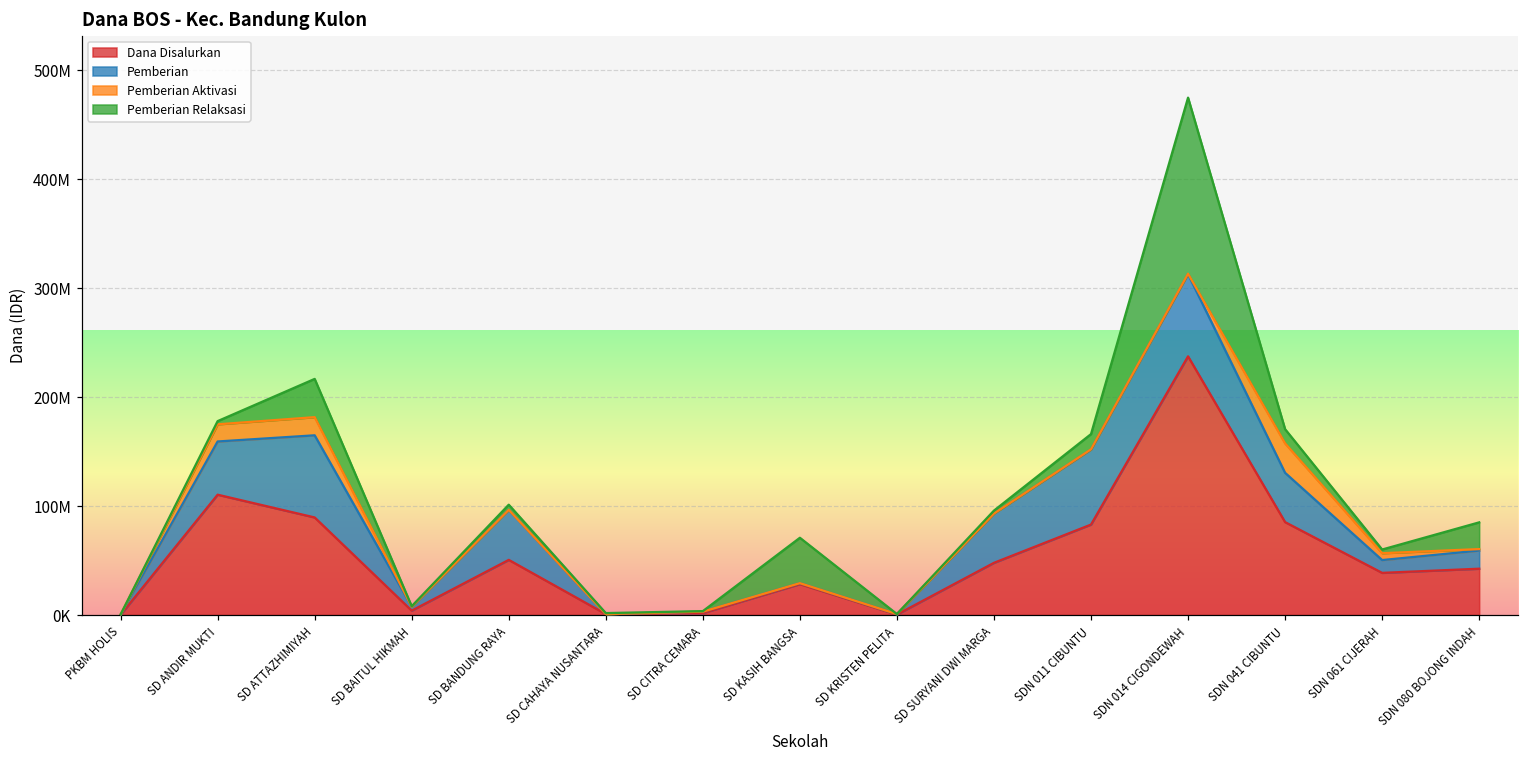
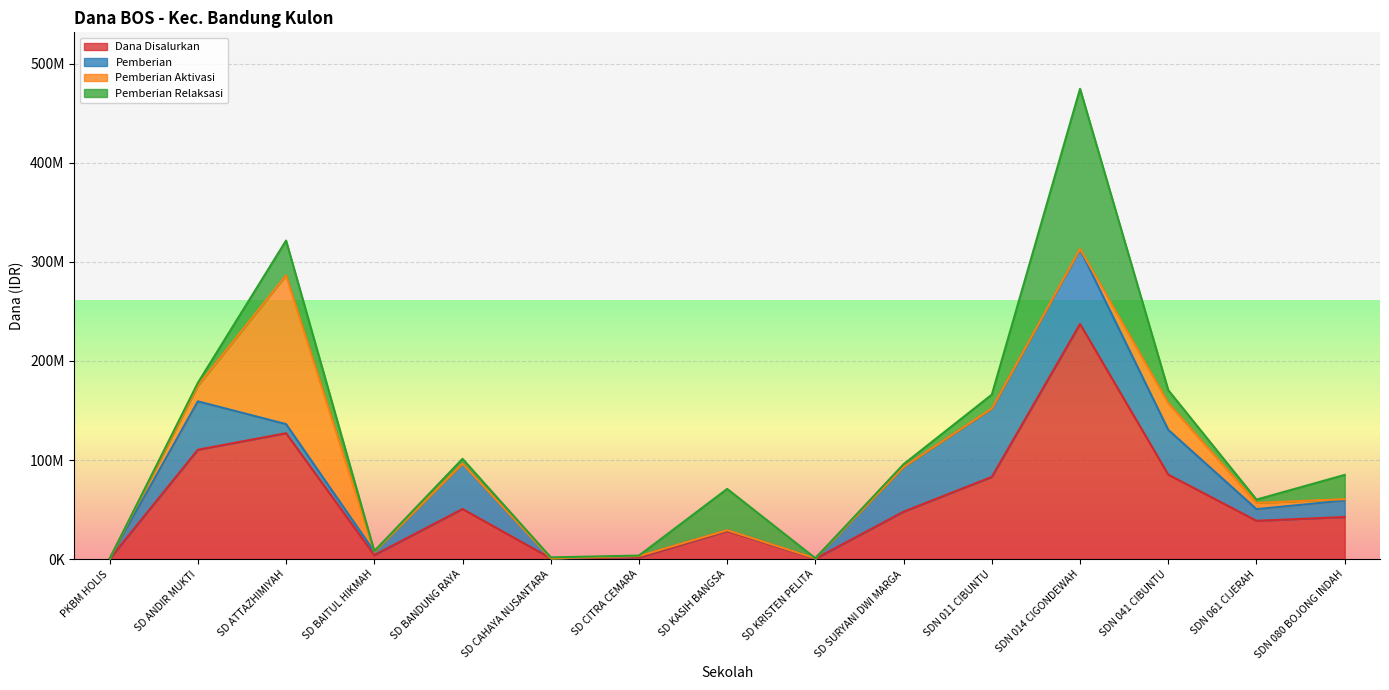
Dana Disalurkan, SD ATTAZHIMIYAH: 90000000 -> 130000000
Pemberian, SD ATTAZHIMIYAH: 80000000 -> 10000000
Pemberian Aktivasi, SD ATTAZHIMIYAH: 20000000 -> 150000000
